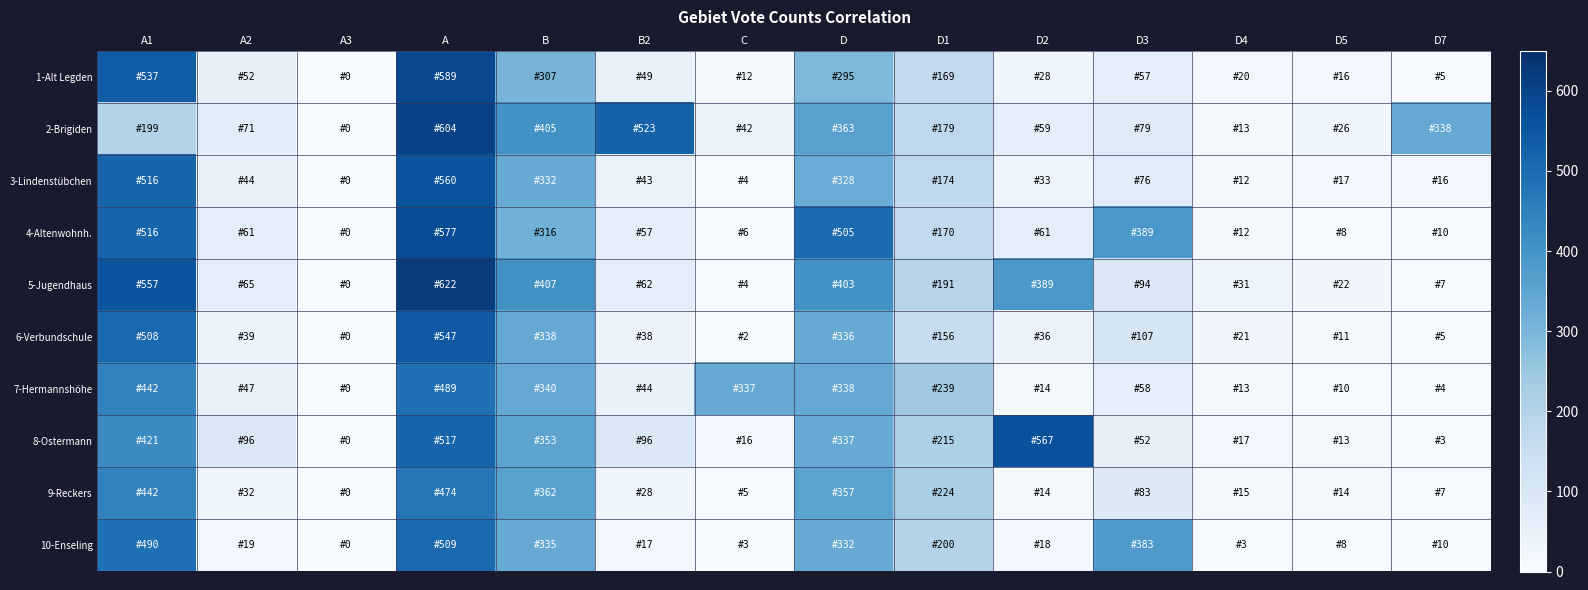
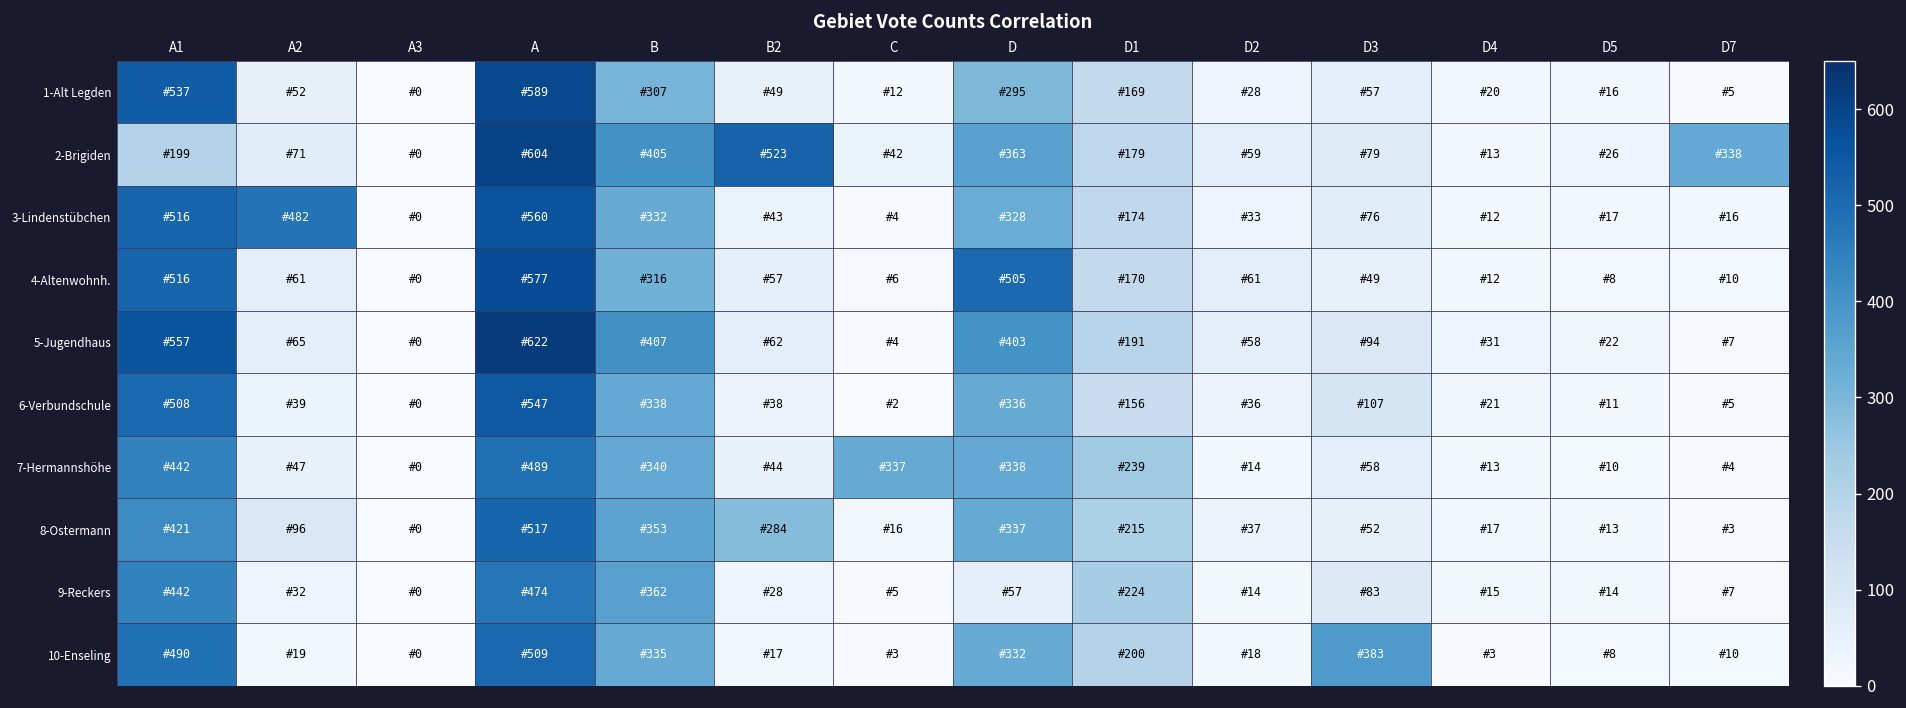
3-Lindenstübchen, A2: 44 -> 482
4-Altenwohnh., D3: 389 -> 49
5-Jugendhaus, D2: 389 -> 58
8-Ostermann, B2: 96 -> 284
8-Ostermann, D2: 567 -> 37
9-Reckers, D: 357 -> 57
